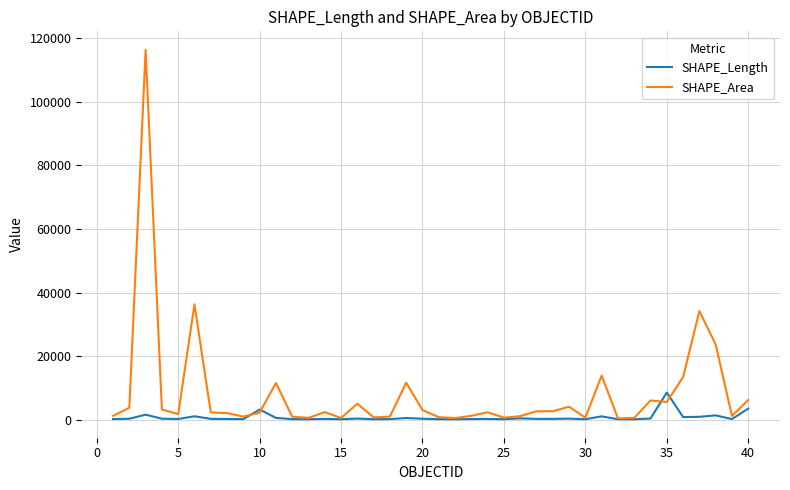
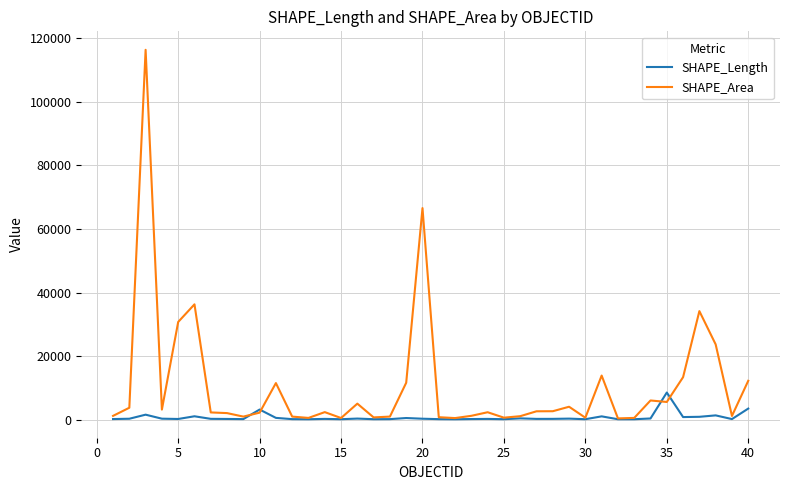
SHAPE_Area, 5: 2000 -> 31000
SHAPE_Area, 20: 3000 -> 67000
SHAPE_Area, 40: 6000 -> 12000
